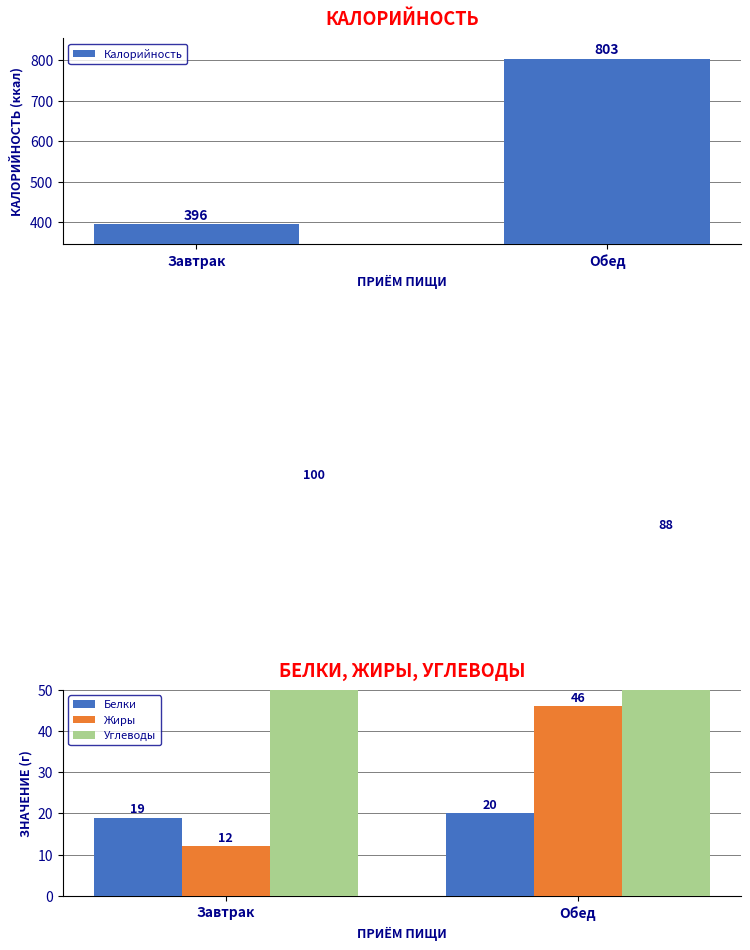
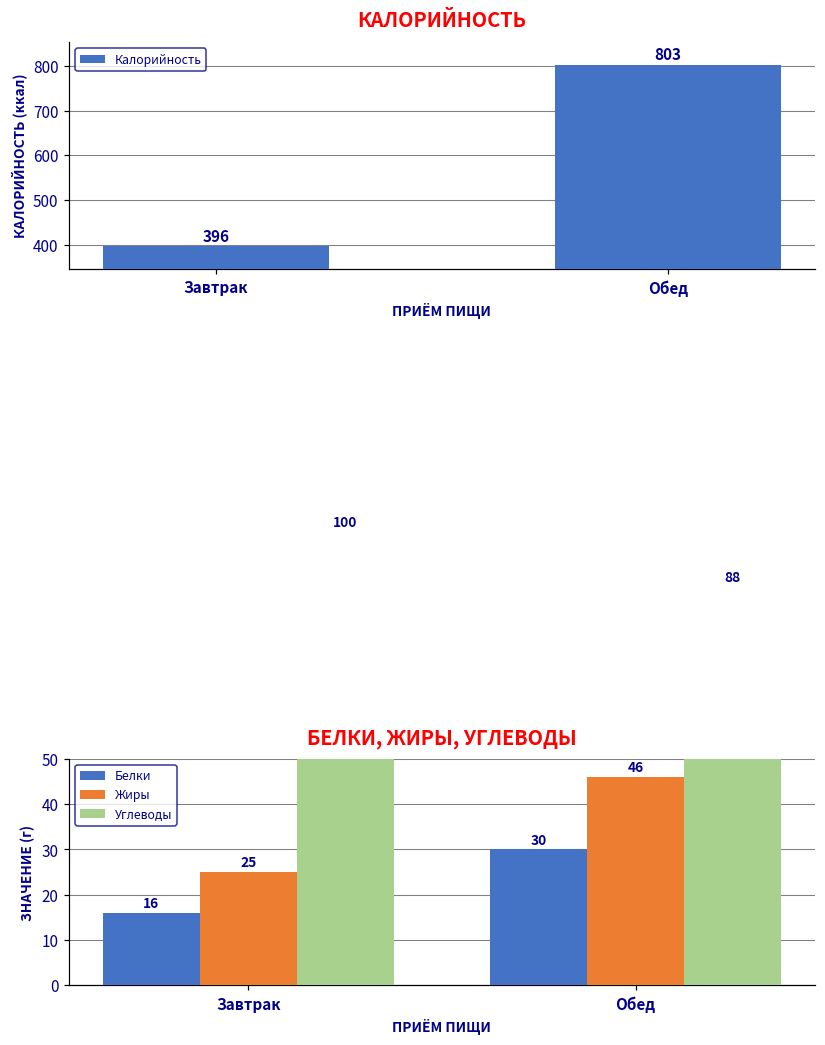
БЕЛКИ, ЖИРЫ, УГЛЕВОДЫ, Белки, Завтрак: 19 -> 16
БЕЛКИ, ЖИРЫ, УГЛЕВОДЫ, Жиры, Завтрак: 12 -> 25
БЕЛКИ, ЖИРЫ, УГЛЕВОДЫ, Белки, Обед: 20 -> 30
